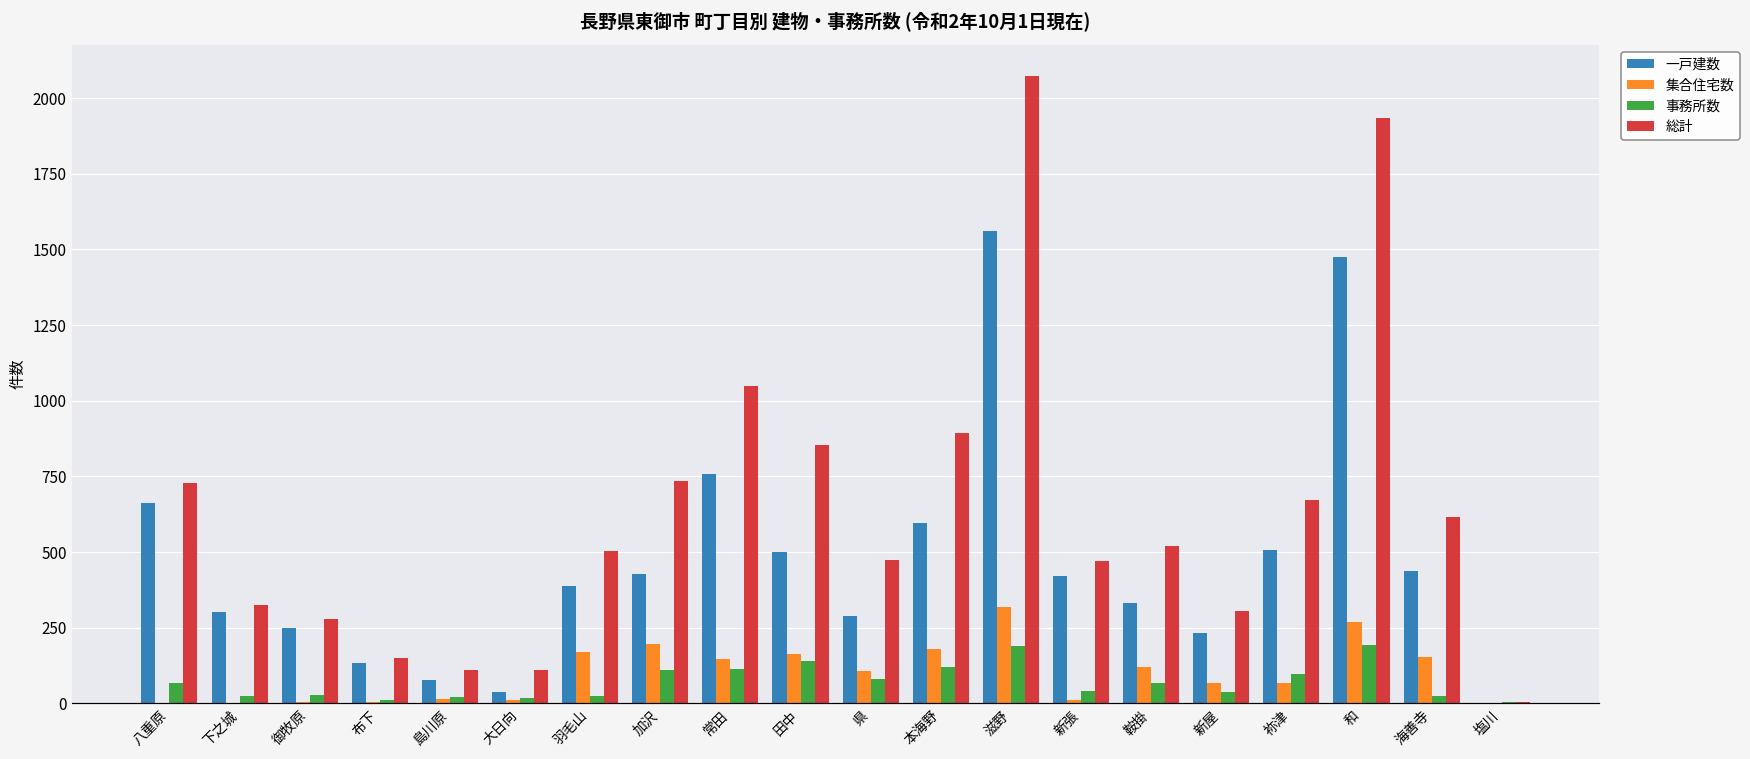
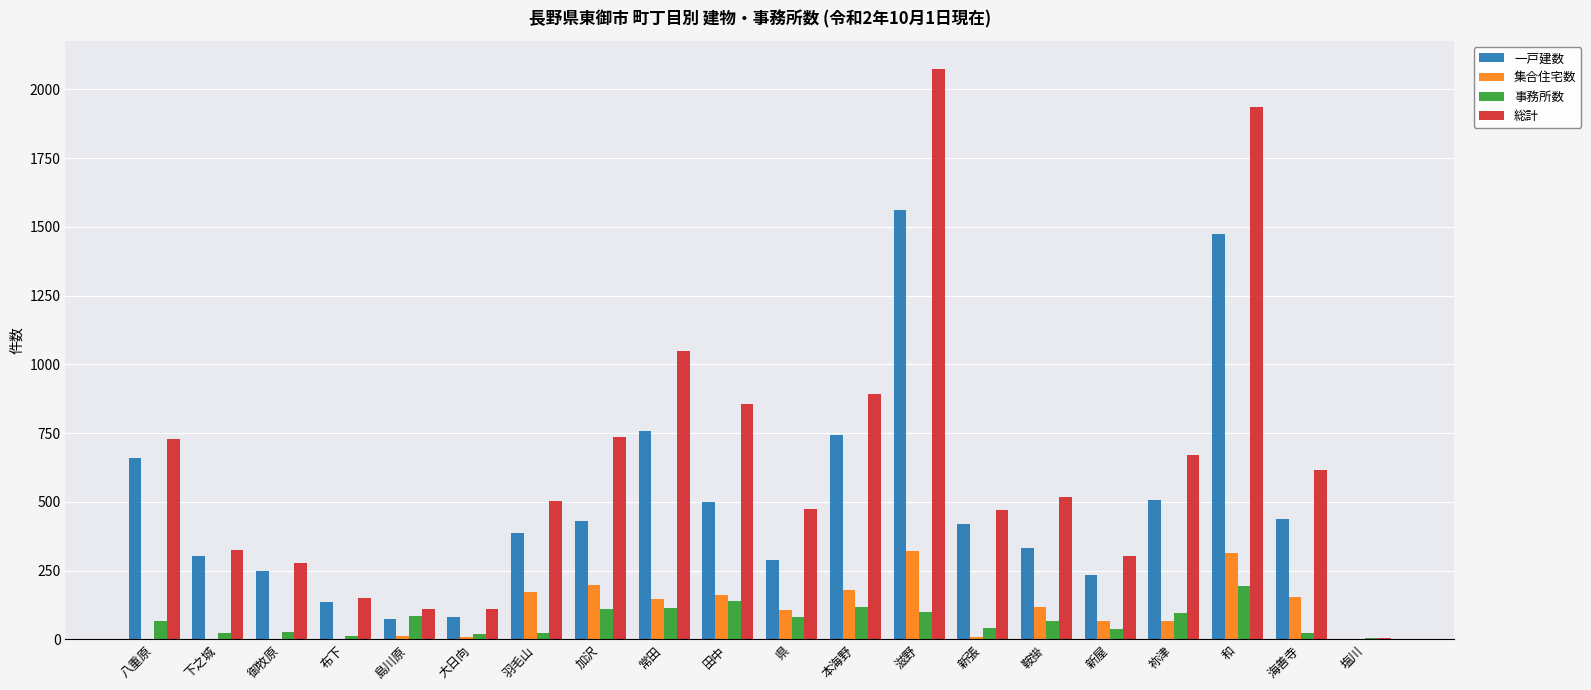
事務所数, 島川原: 20 -> 80
一戸建数, 大日向: 40 -> 80
一戸建数, 本海野: 600 -> 740
事務所数, 滋野: 190 -> 100
集合住宅数, 和: 270 -> 320
